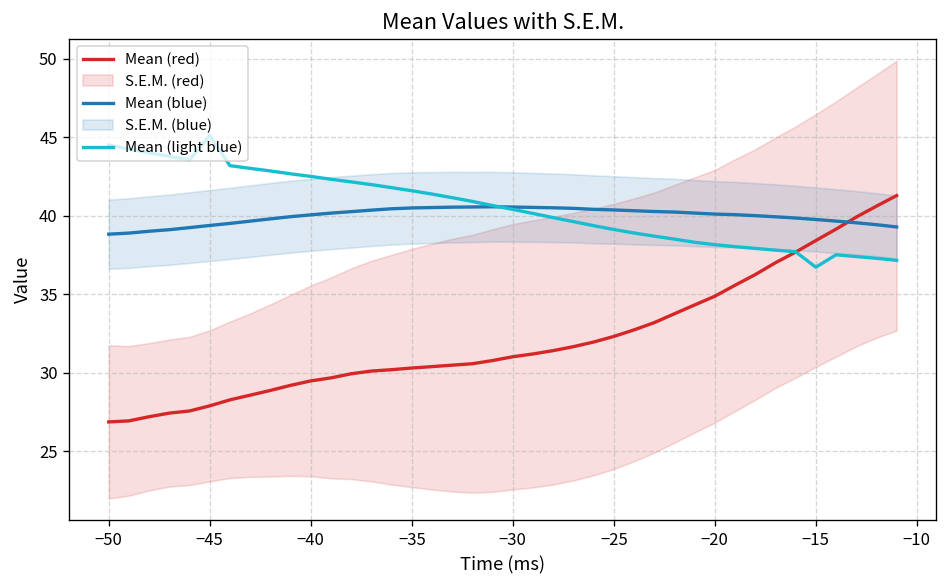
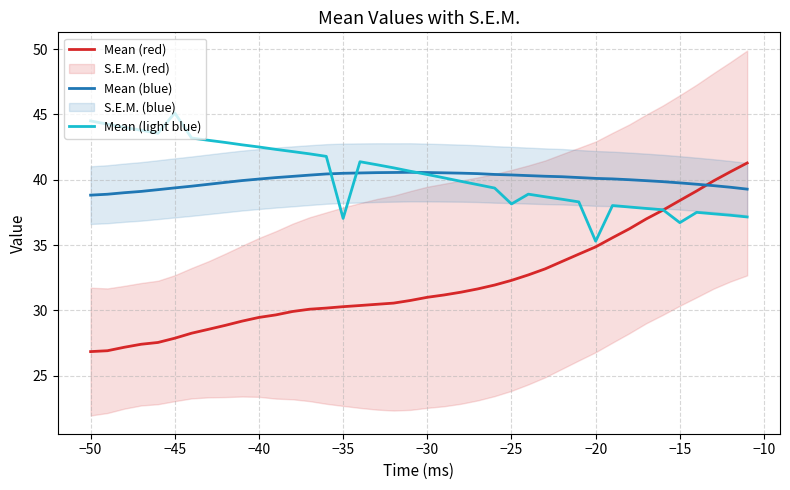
Mean (light blue), −35: 41.6 -> 37.0
Mean (light blue), −25: 39.1 -> 38.1
Mean (light blue), −20: 38.2 -> 35.3
